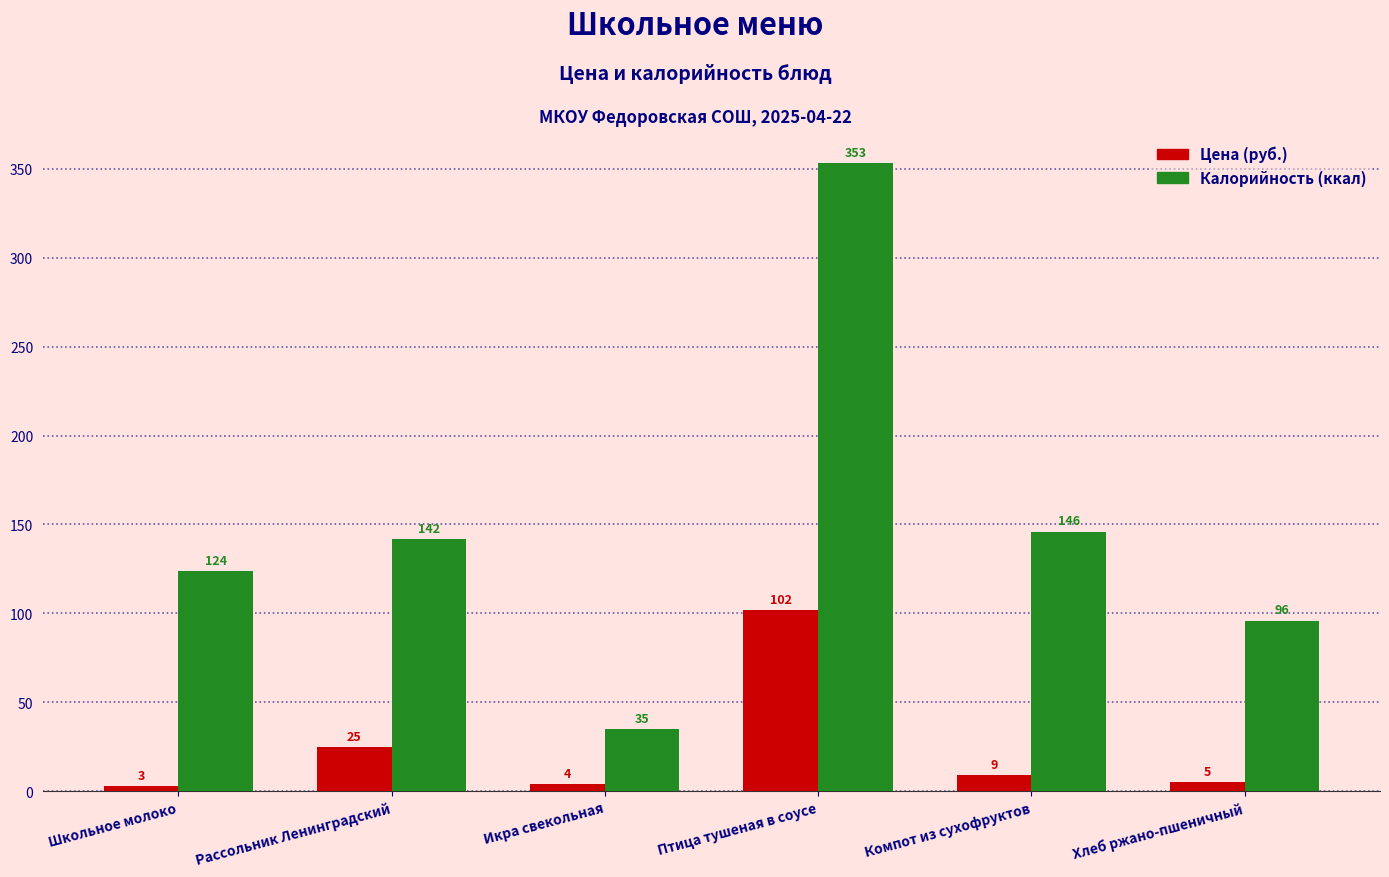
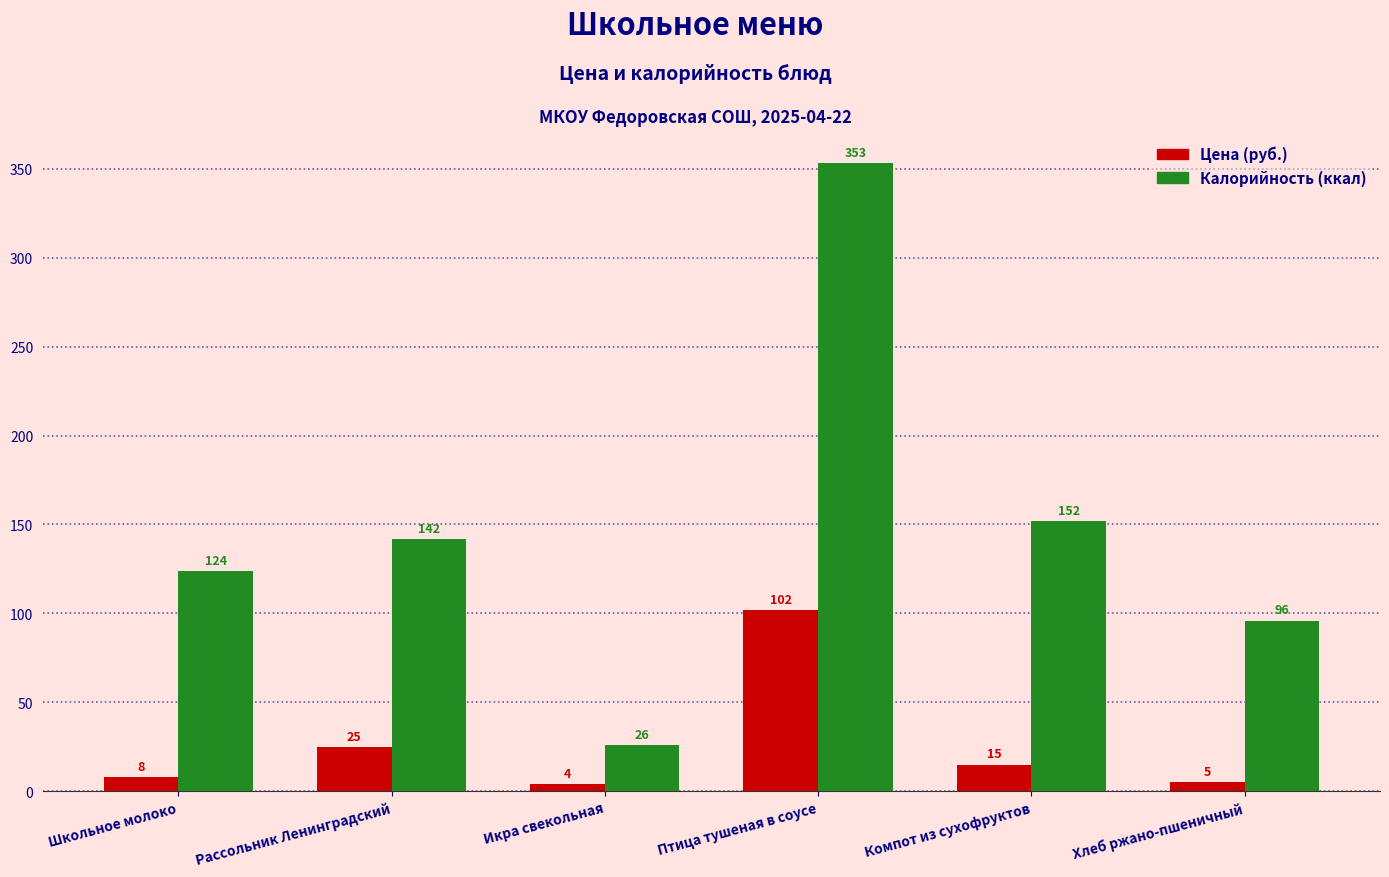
Цена (руб.), Школьное молоко: 3 -> 8
Калорийность (ккал), Икра свекольная: 35 -> 26
Цена (руб.), Компот из сухофруктов: 9 -> 15
Калорийность (ккал), Компот из сухофруктов: 146 -> 152
